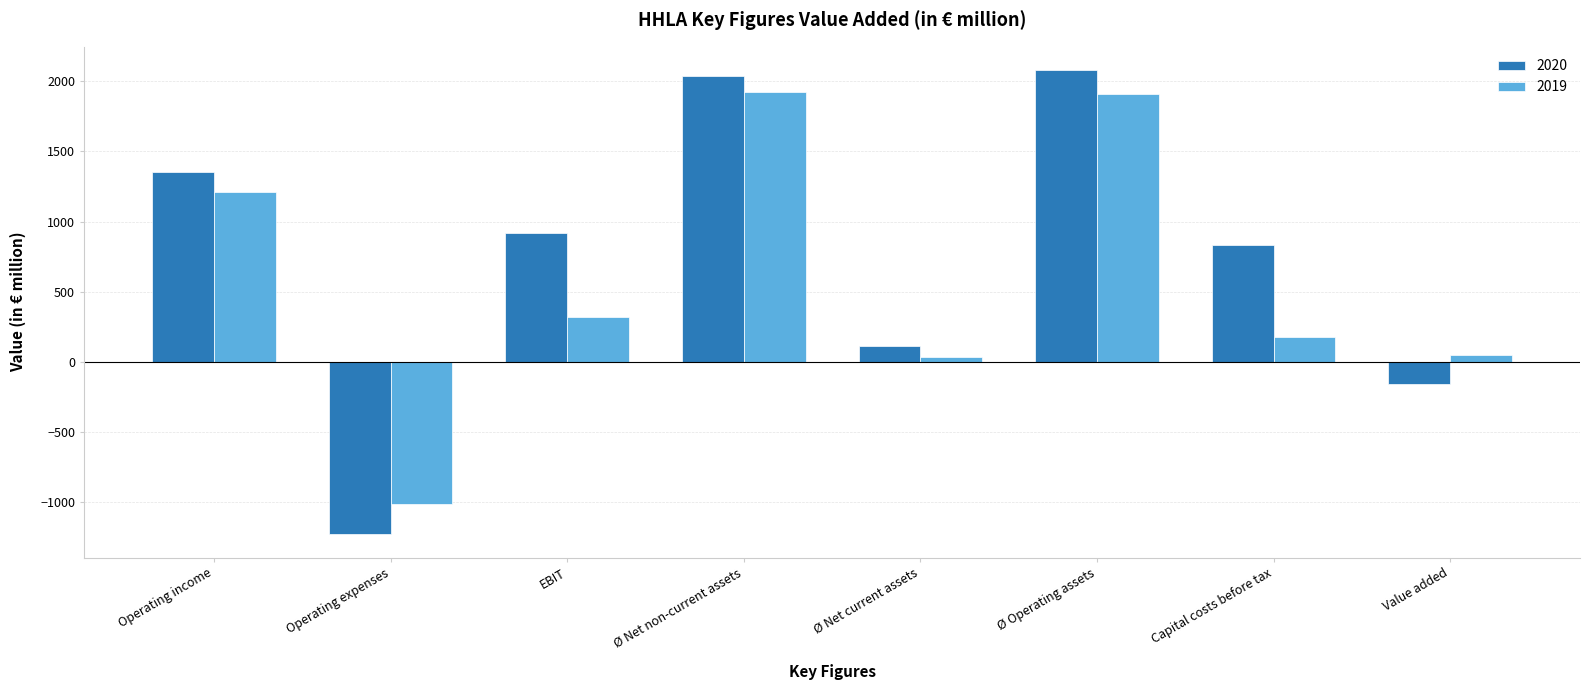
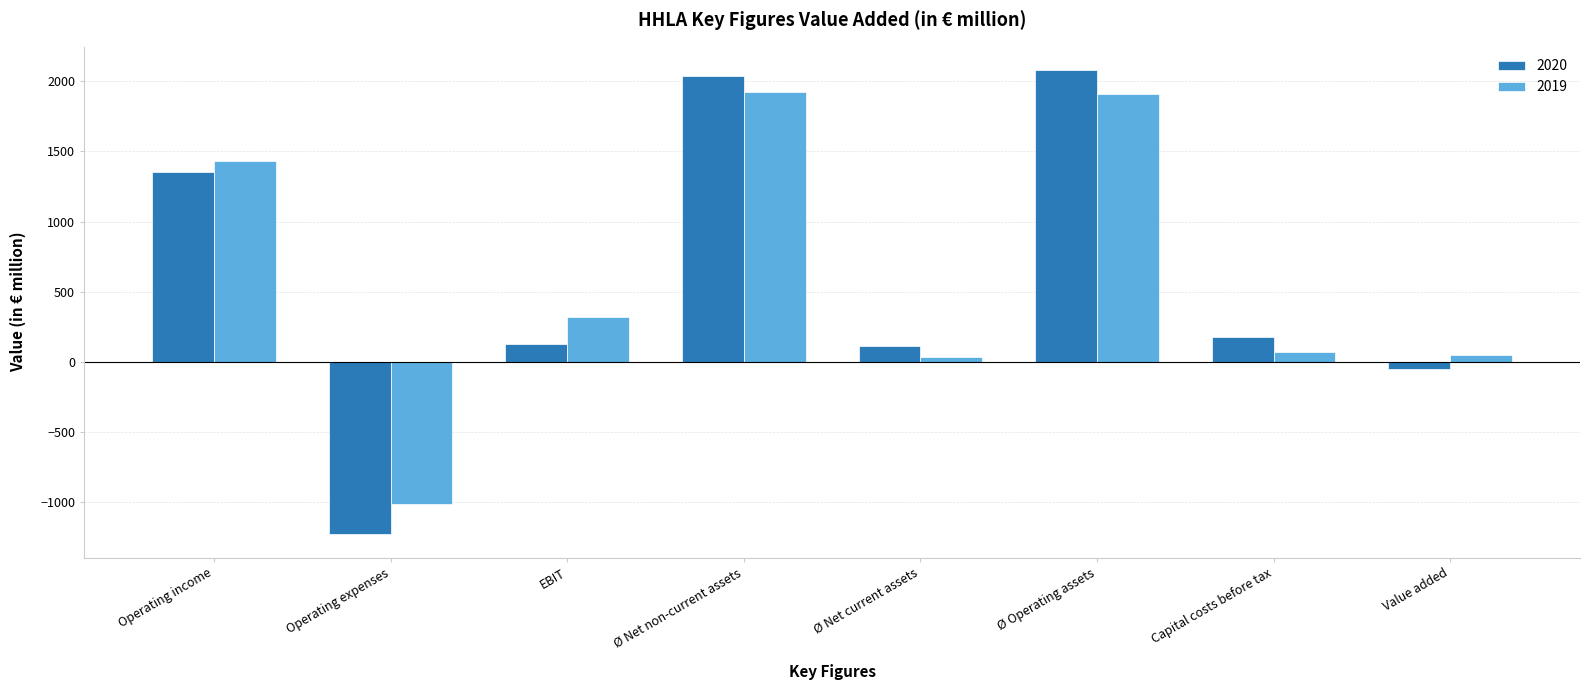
2019, Operating income: 1210 -> 1430
2020, EBIT: 920 -> 120
2020, Capital costs before tax: 830 -> 180
2019, Capital costs before tax: 170 -> 70
2020, Value added: -160 -> -50
